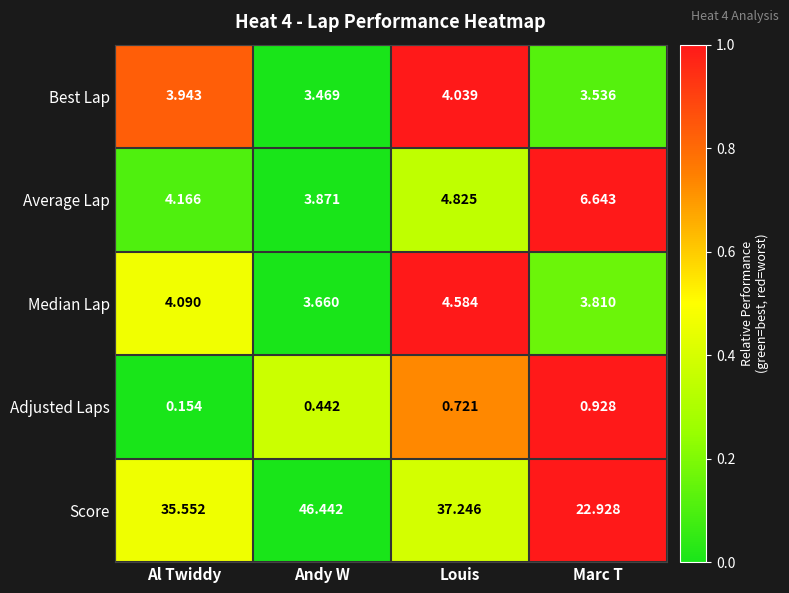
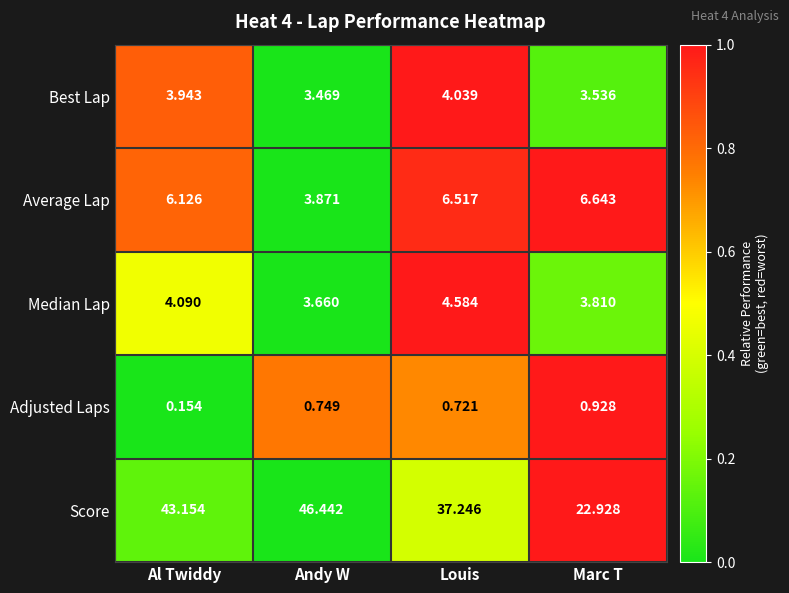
Average Lap, Al Twiddy: 4.166 -> 6.126
Average Lap, Louis: 4.825 -> 6.517
Adjusted Laps, Andy W: 0.442 -> 0.749
Score, Al Twiddy: 35.552 -> 43.154
